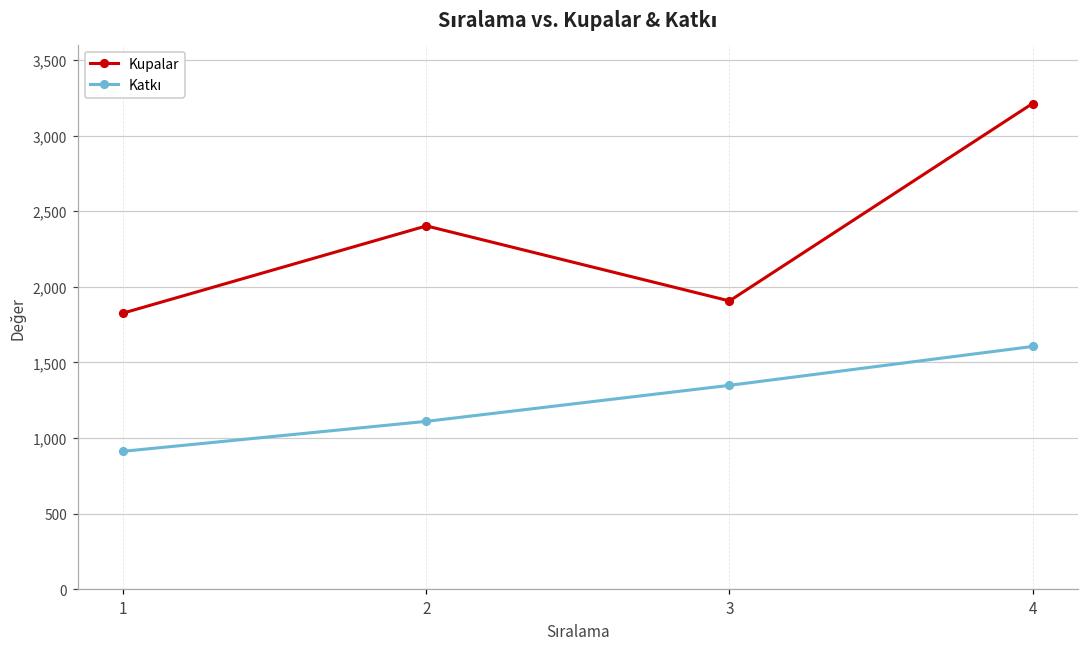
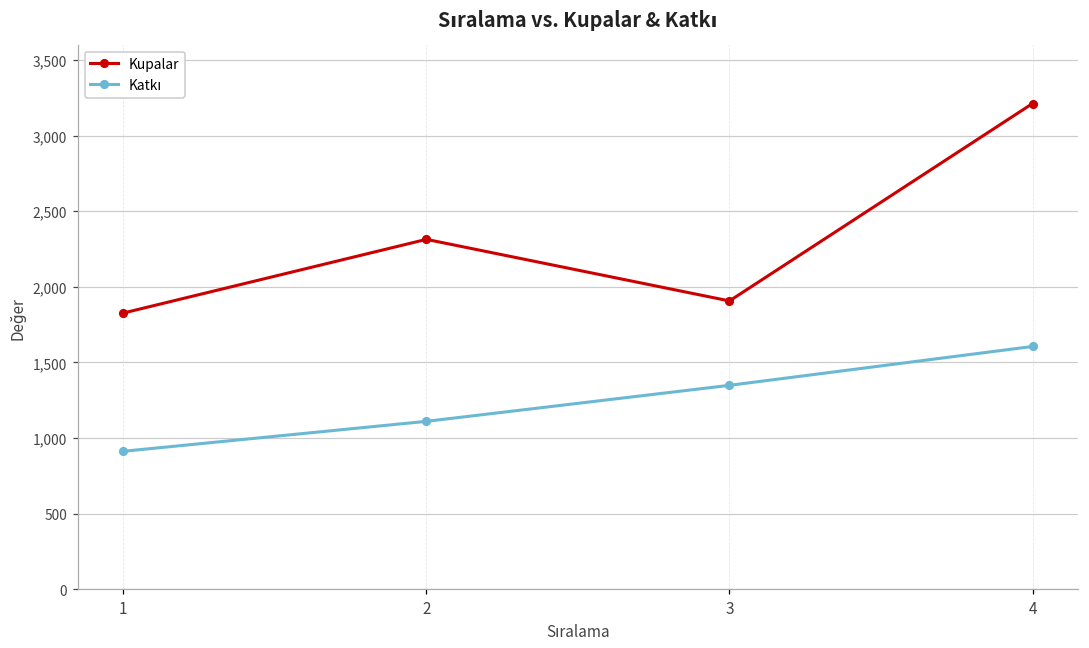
Kupalar, 2: 2,400 -> 2,310
